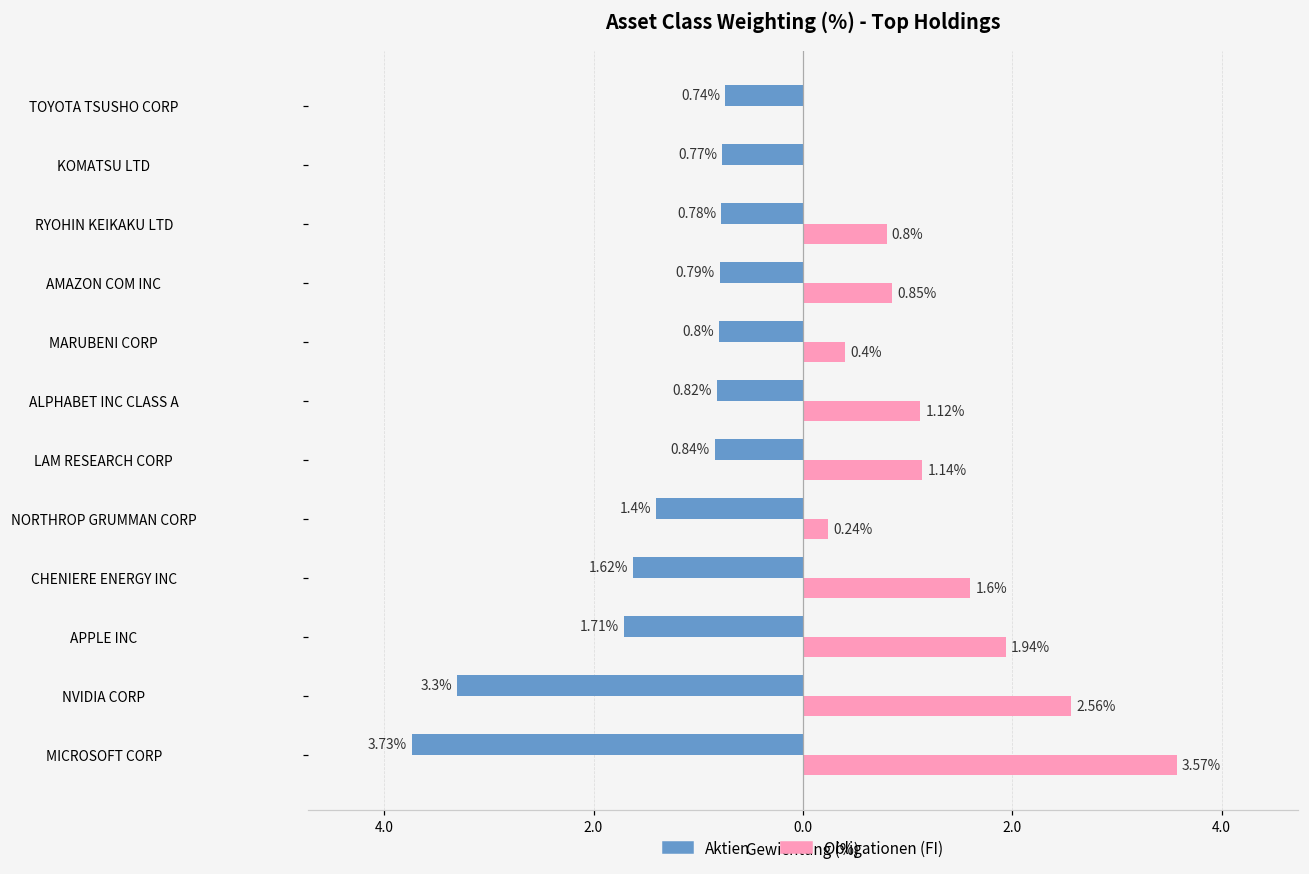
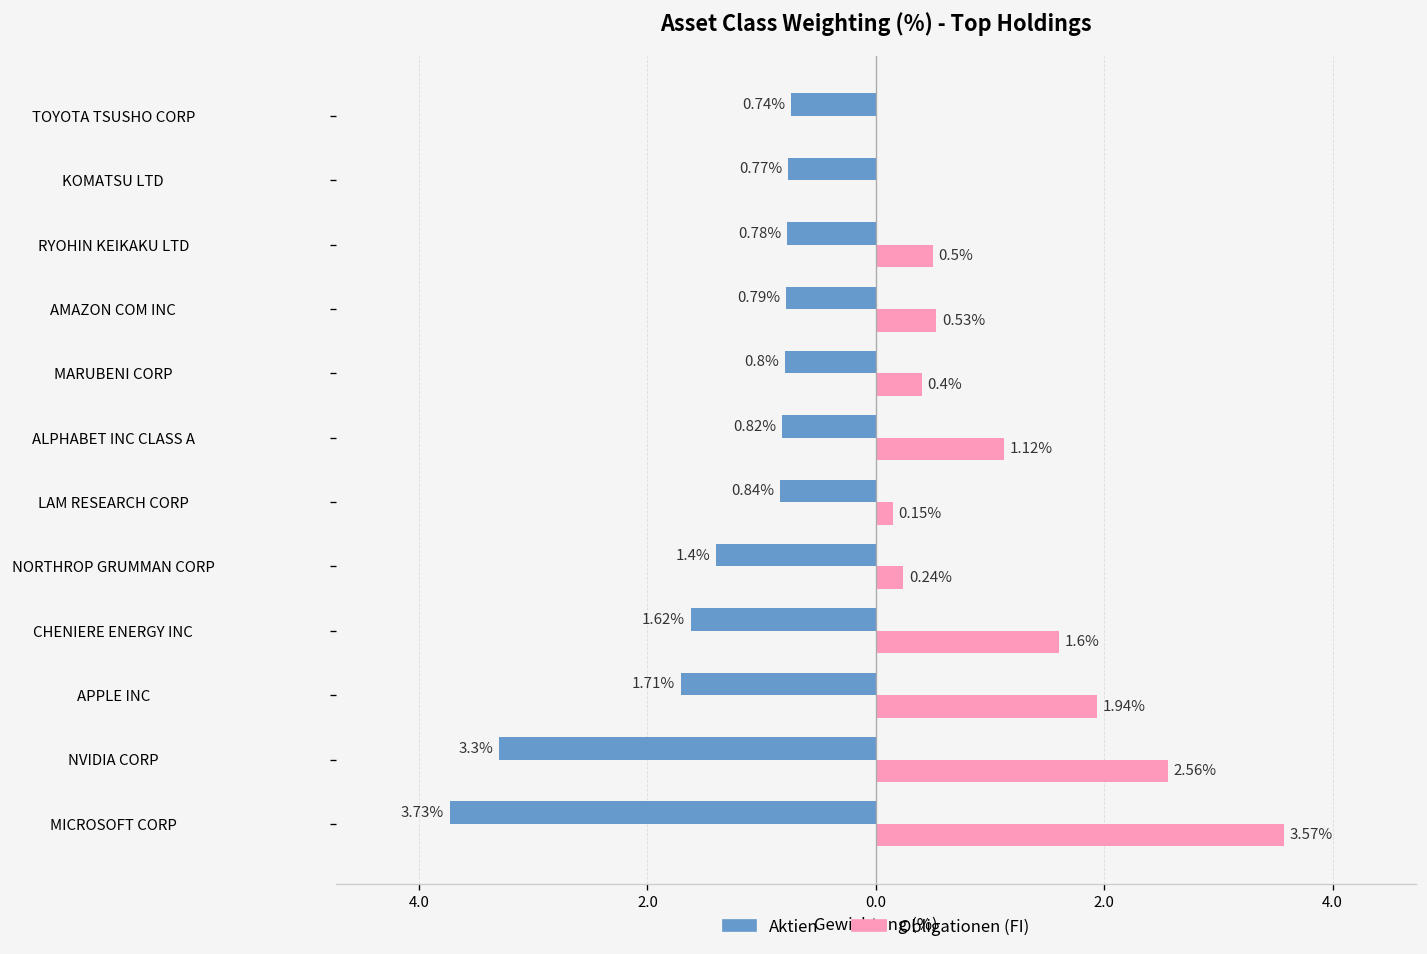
Obligationen (FI), RYOHIN KEIKAKU LTD: 0.8% -> 0.5%
Obligationen (FI), AMAZON COM INC: 0.85% -> 0.53%
Obligationen (FI), LAM RESEARCH CORP: 1.14% -> 0.15%
